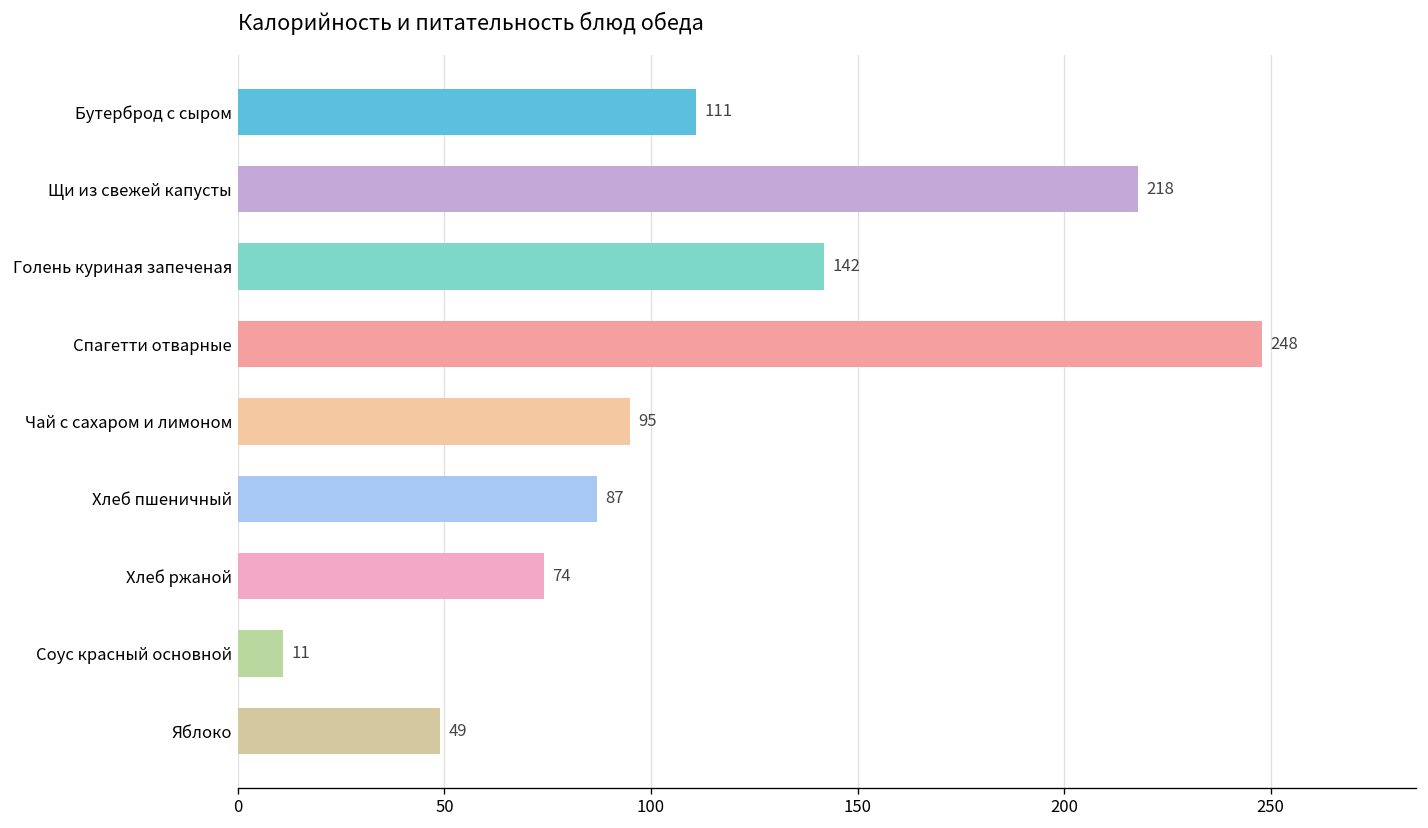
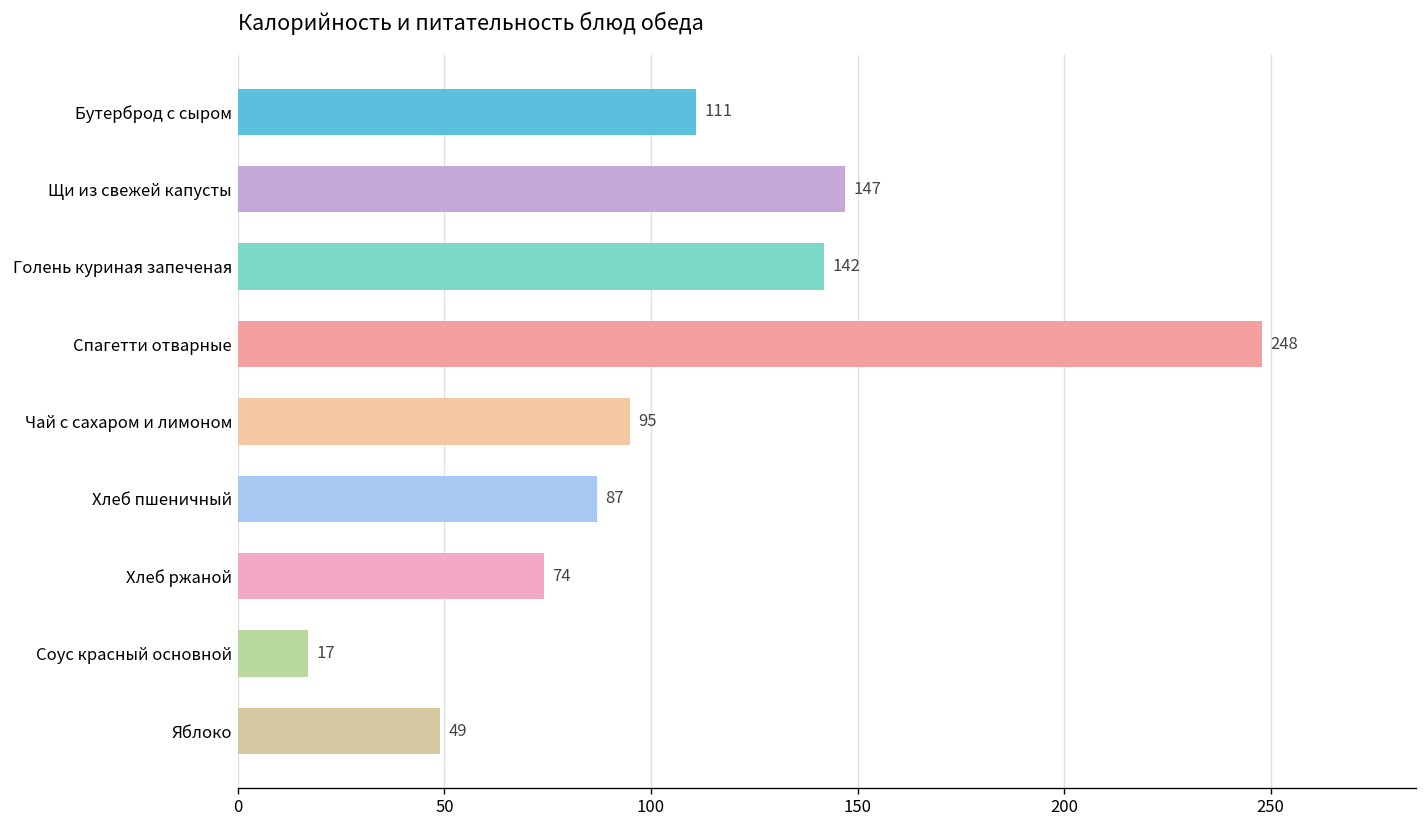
Щи из свежей капусты: 218 -> 147
Соус красный основной: 11 -> 17
